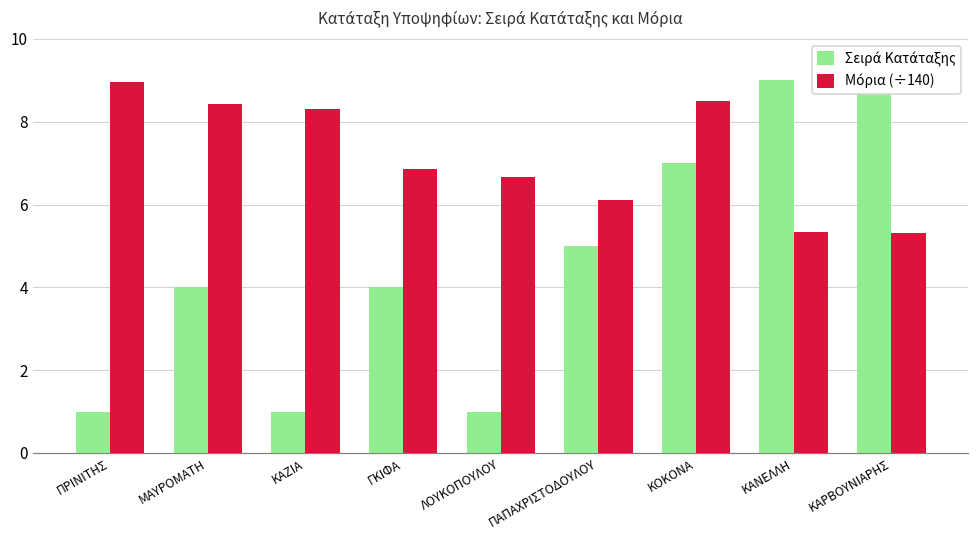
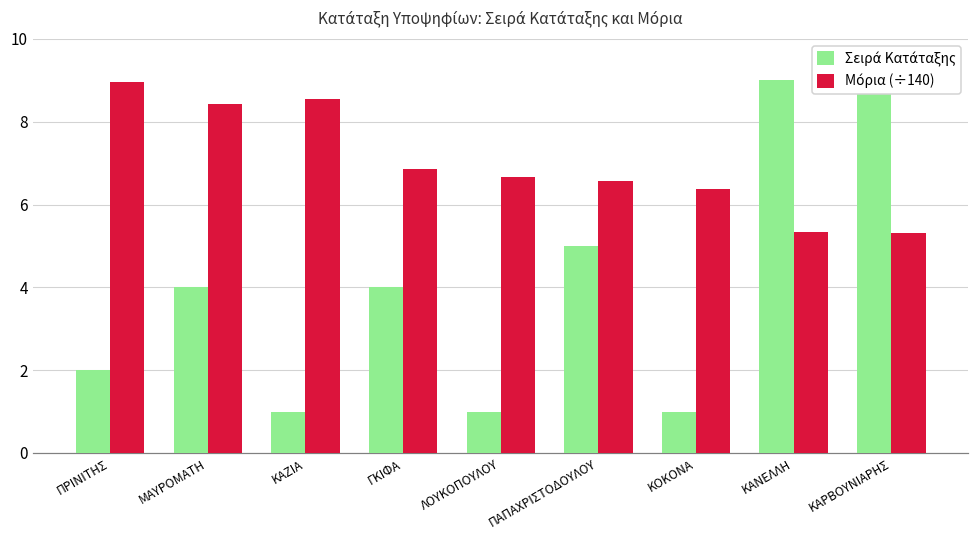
Σειρά Κατάταξης, ΠΡΙΝΙΤΗΣ: 1 -> 2
Μόρια (÷140), ΚΑΖΙΑ: 8.3 -> 8.5
Μόρια (÷140), ΠΑΠΑΧΡΙΣΤΟΔΟΥΛΟΥ: 6.1 -> 6.6
Σειρά Κατάταξης, KOKONA: 7 -> 1
Μόρια (÷140), KOKONA: 8.5 -> 6.4
